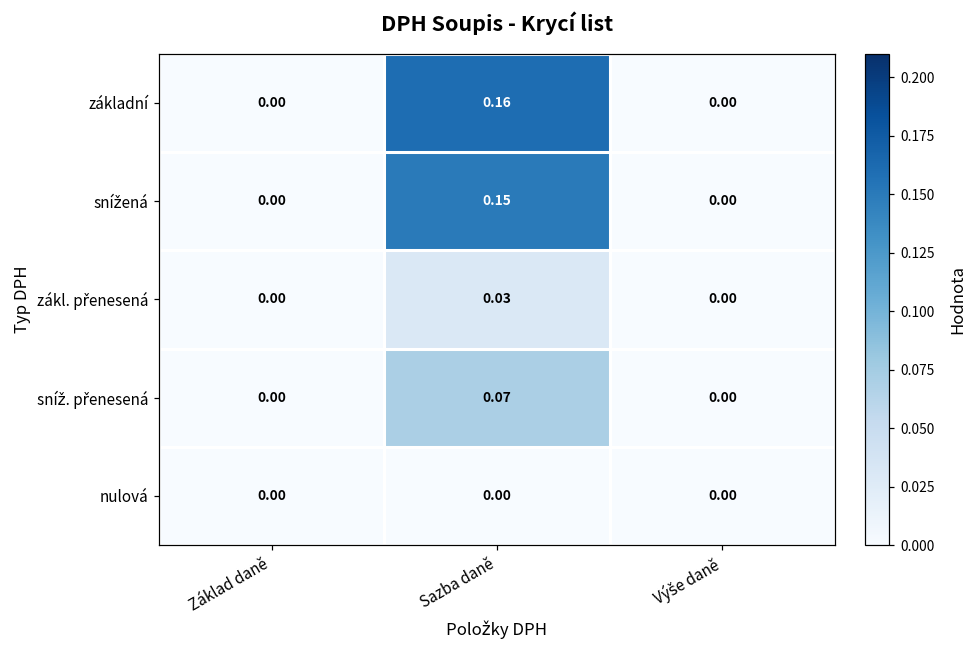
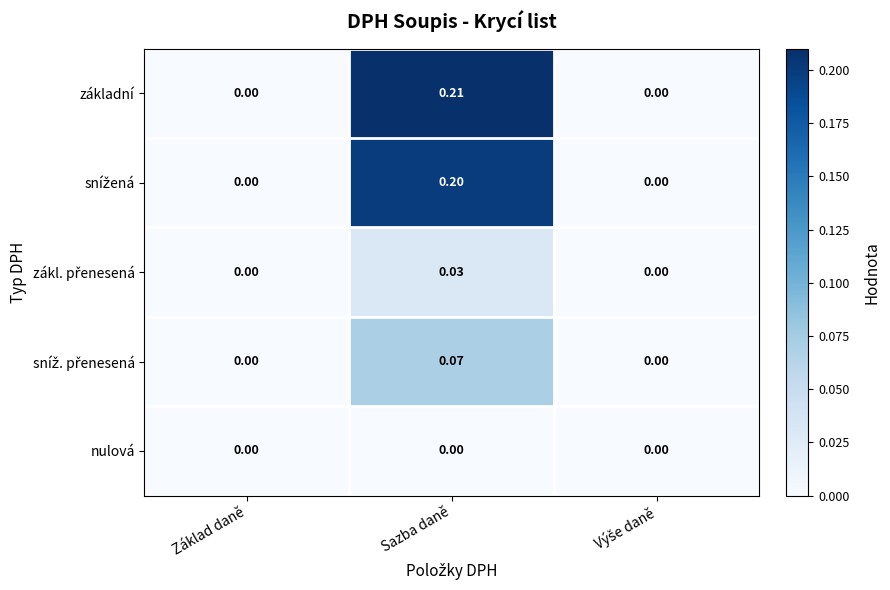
základní, Sazba daně: 0.16 -> 0.21
snížená, Sazba daně: 0.15 -> 0.20
